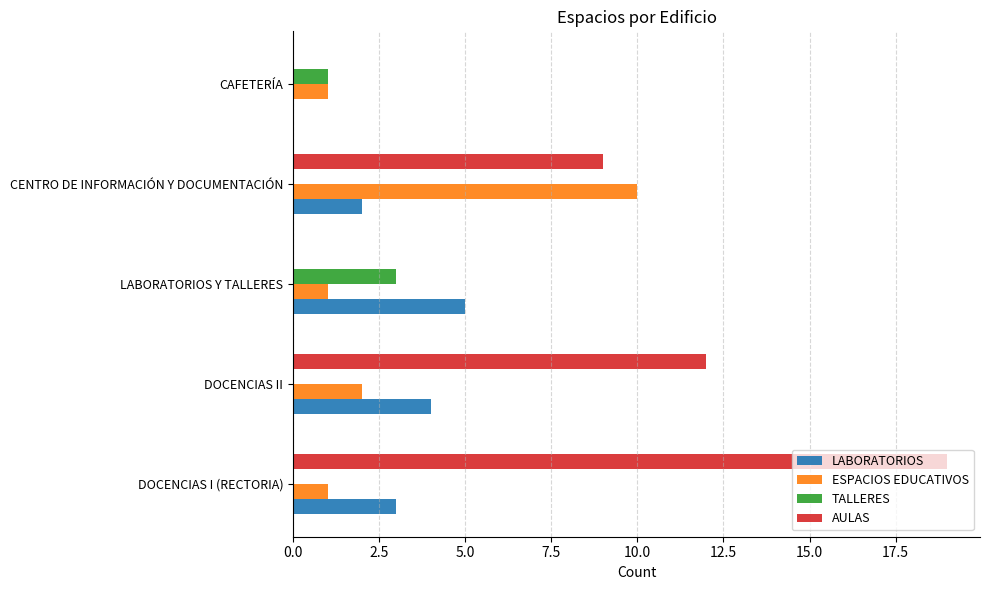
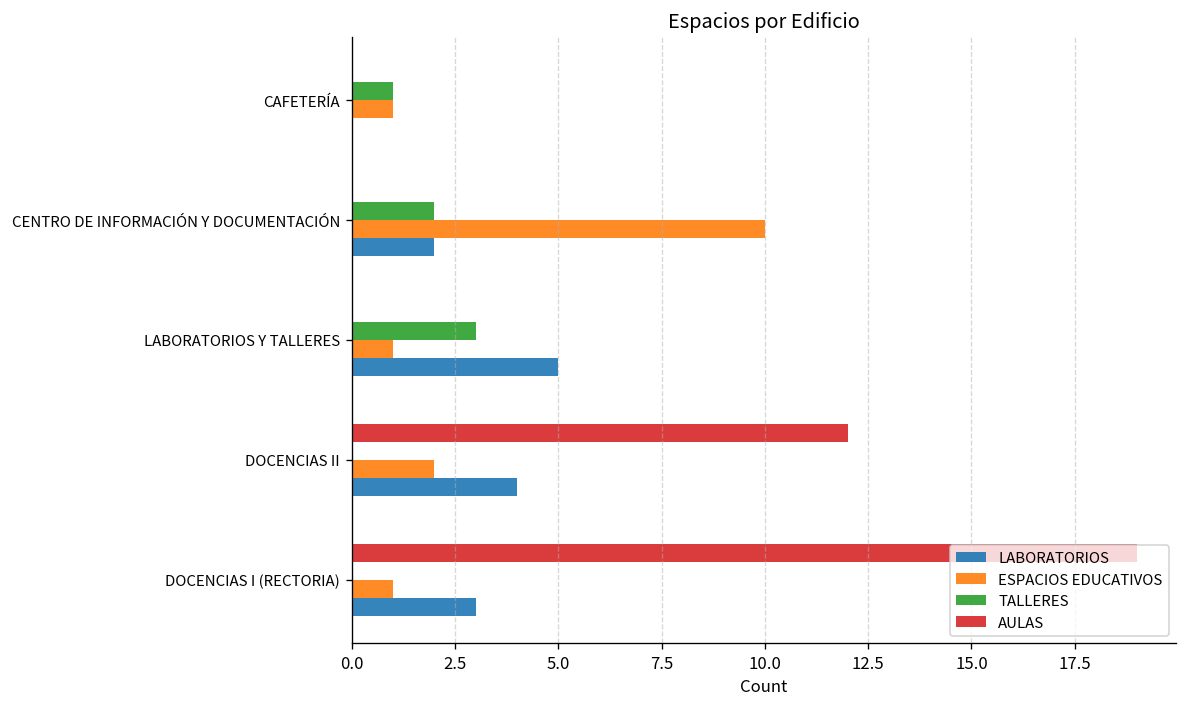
AULAS, CENTRO DE INFORMACIÓN Y DOCUMENTACIÓN: 9 -> 0
TALLERES, CENTRO DE INFORMACIÓN Y DOCUMENTACIÓN: 0 -> 2
